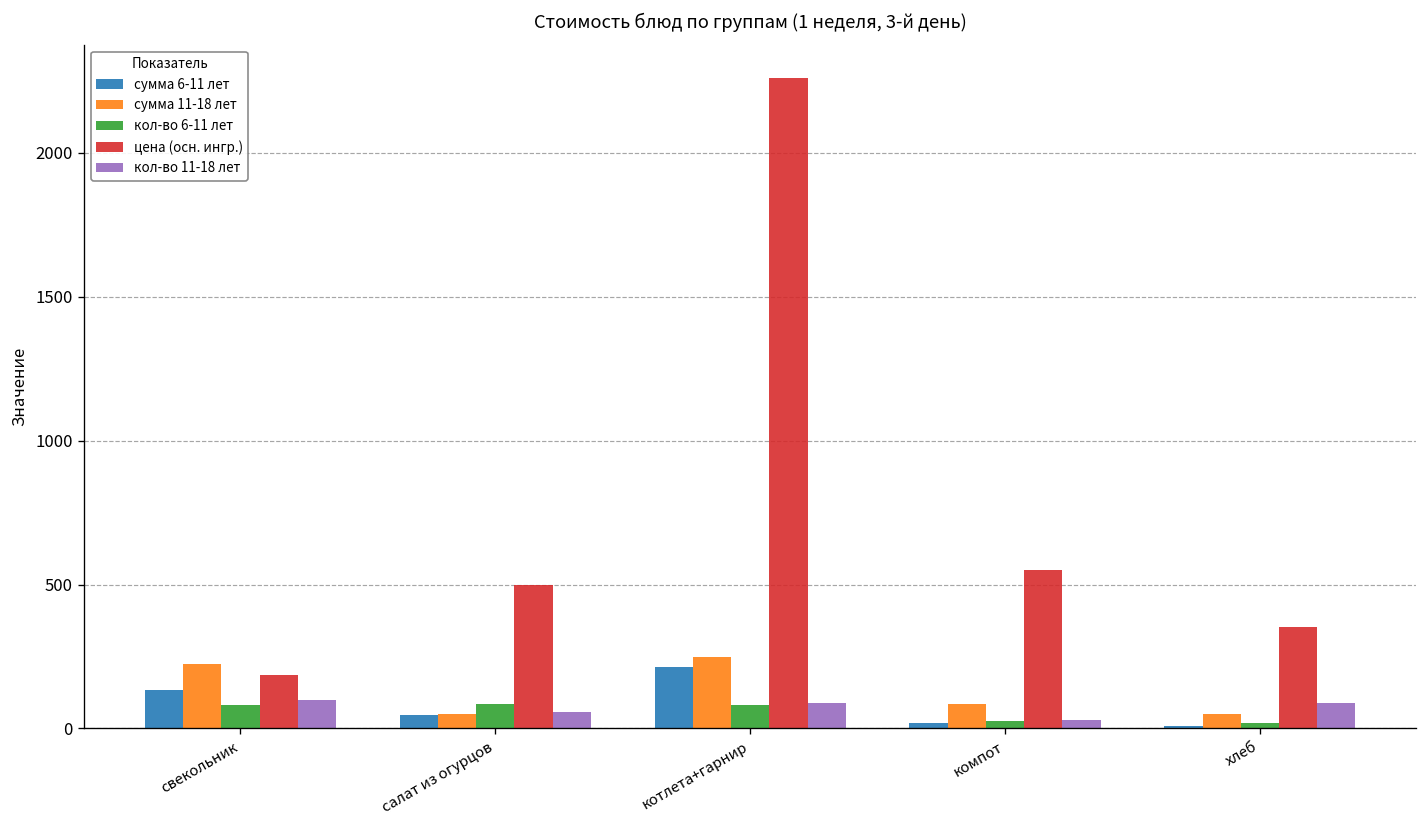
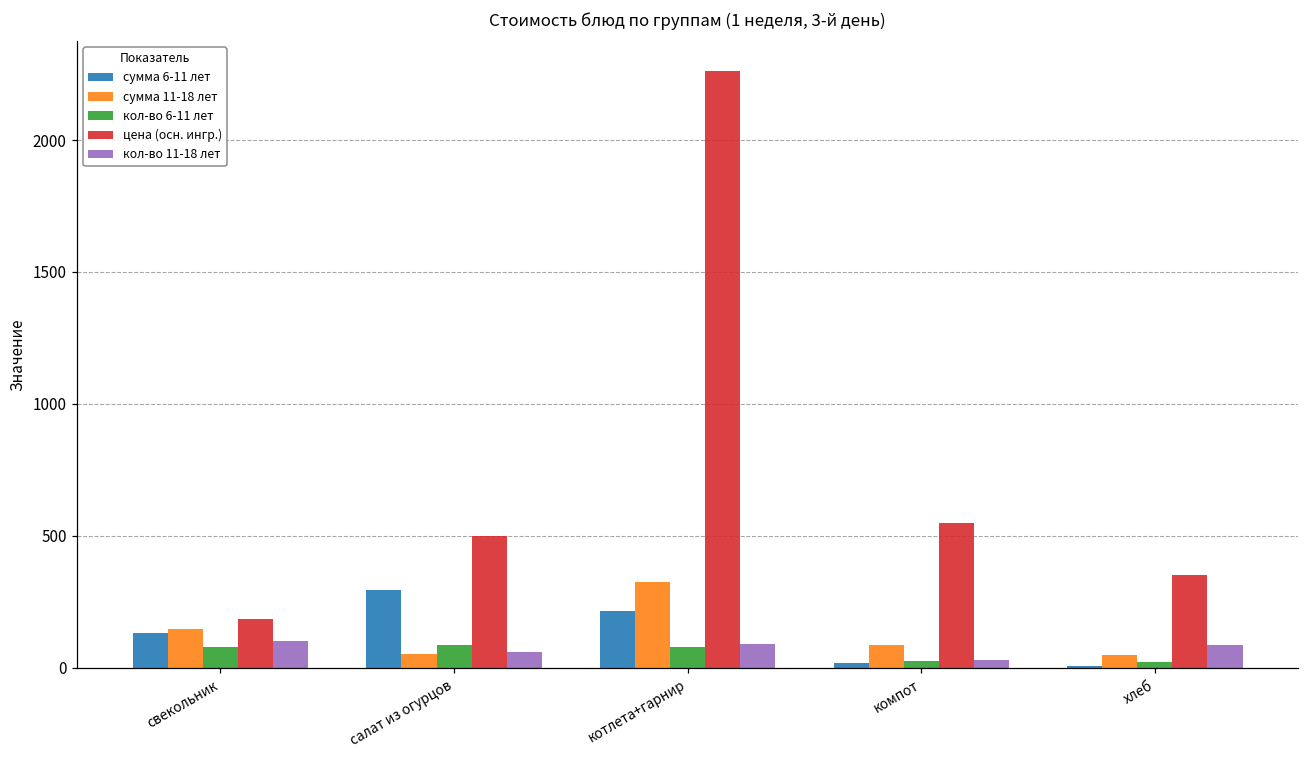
сумма 11-18 лет, свекольник: 220 -> 150
сумма 6-11 лет, салат из огурцов: 50 -> 290
сумма 11-18 лет, котлета+гарнир: 250 -> 330
